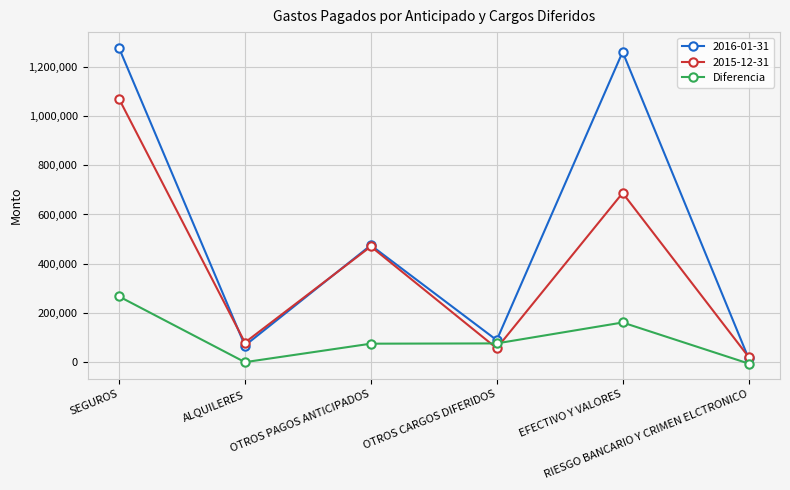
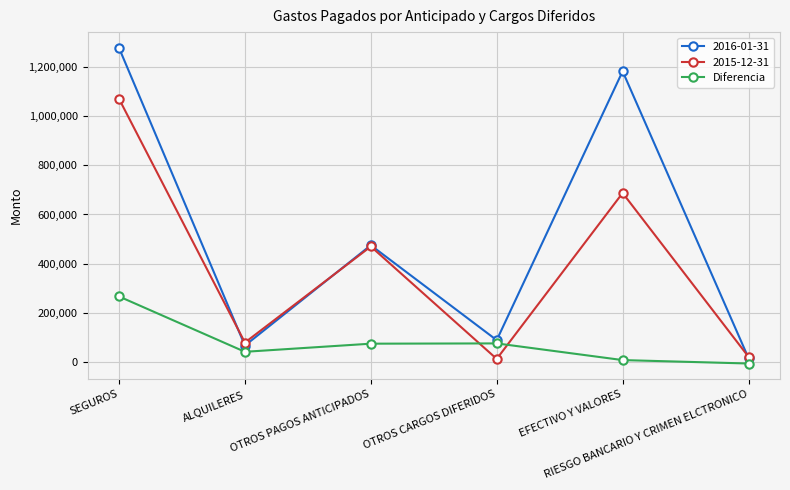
Diferencia, ALQUILERES: 0 -> 40,000
2015-12-31, OTROS CARGOS DIFERIDOS: 60,000 -> 10,000
2016-01-31, EFECTIVO Y VALORES: 1,260,000 -> 1,180,000
Diferencia, EFECTIVO Y VALORES: 160,000 -> 10,000
